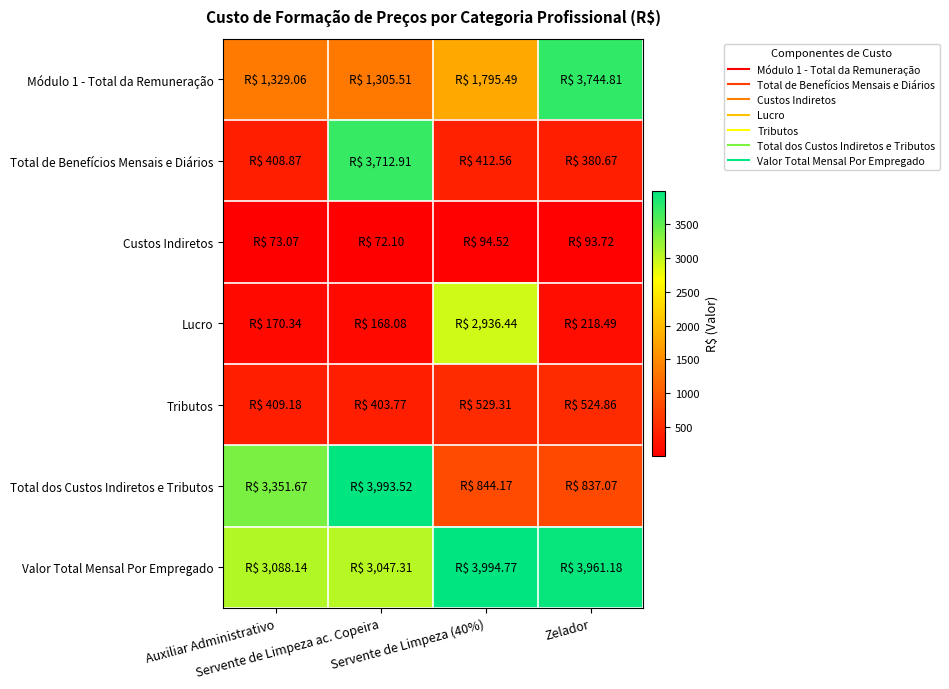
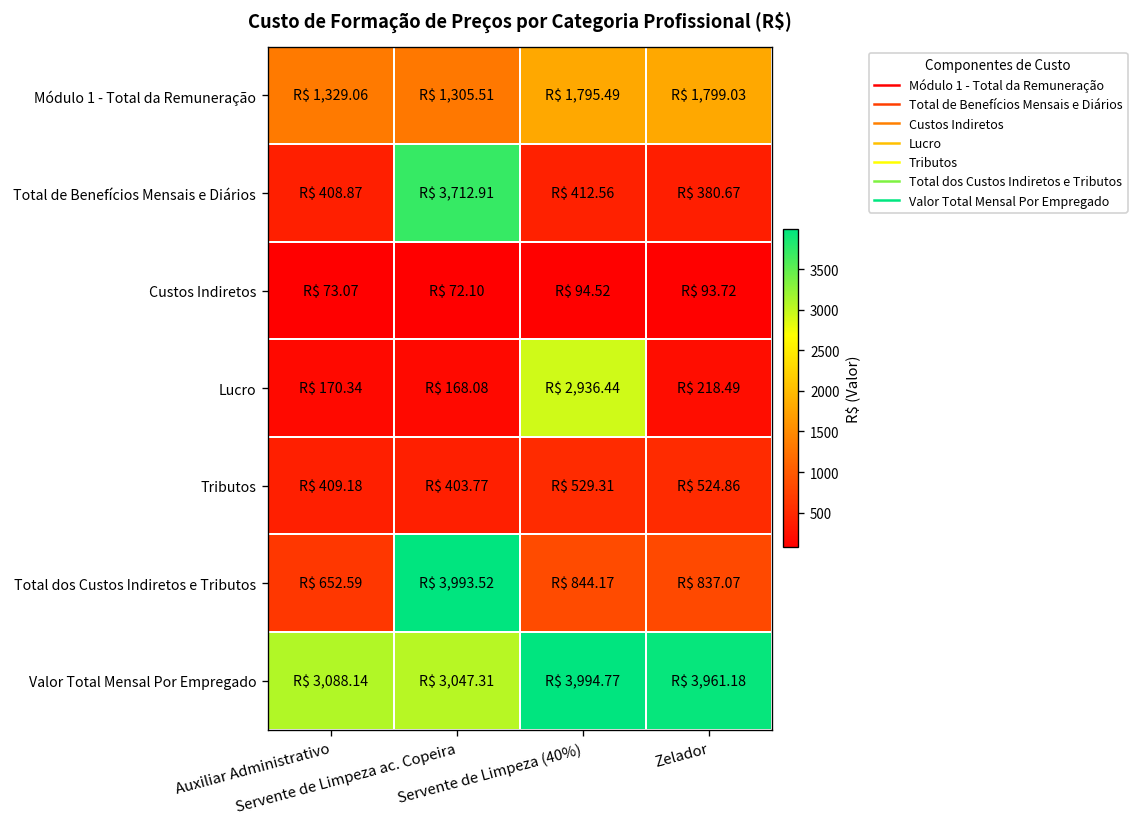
Módulo 1 - Total da Remuneração, Zelador: 3,744.81 -> 1,799.03
Total dos Custos Indiretos e Tributos, Auxiliar Administrativo: 3,351.67 -> 652.59
